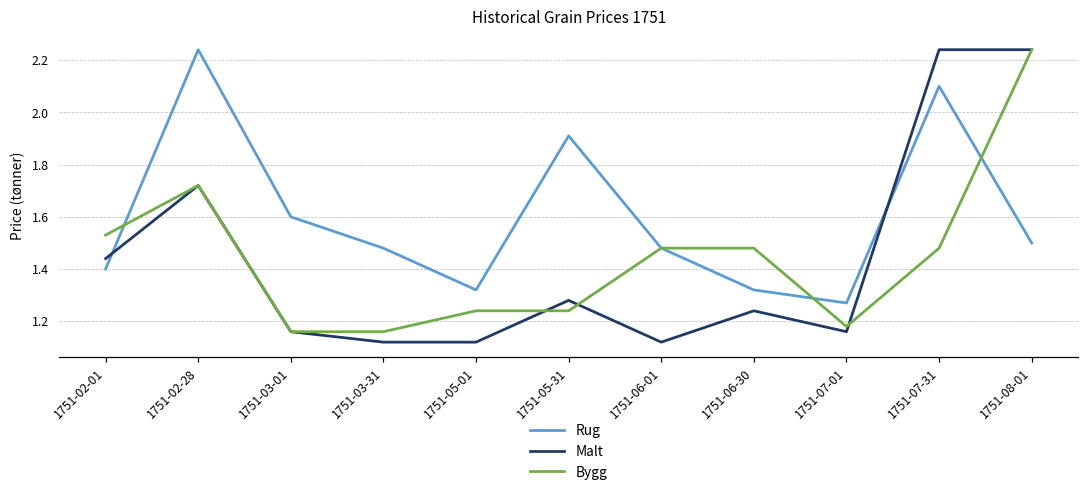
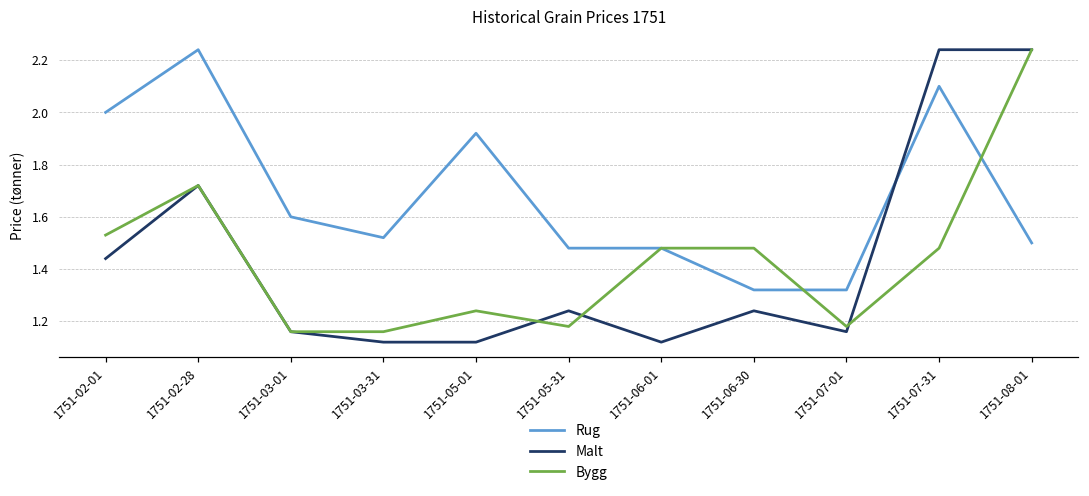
Rug, 1751-02-01: 1.4 -> 2.0
Rug, 1751-03-31: 1.48 -> 1.52
Rug, 1751-05-01: 1.32 -> 1.92
Rug, 1751-05-31: 1.91 -> 1.48
Malt, 1751-05-31: 1.28 -> 1.24
Bygg, 1751-05-31: 1.24 -> 1.18
Rug, 1751-07-01: 1.27 -> 1.32
